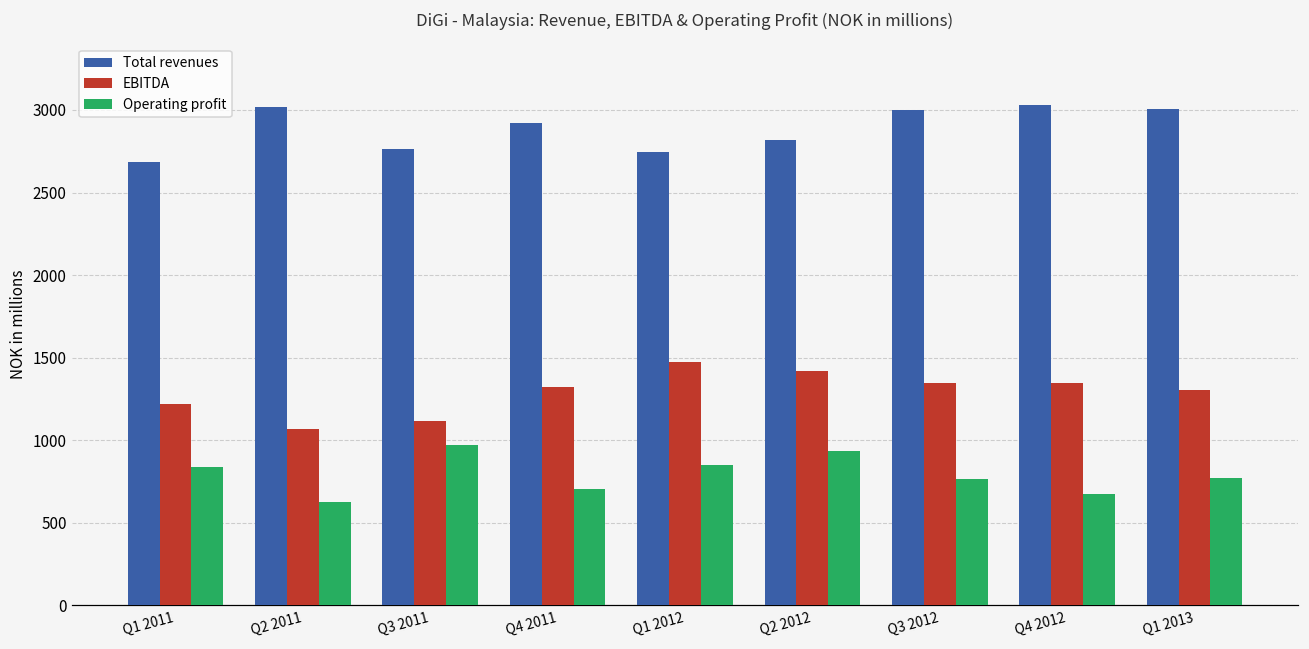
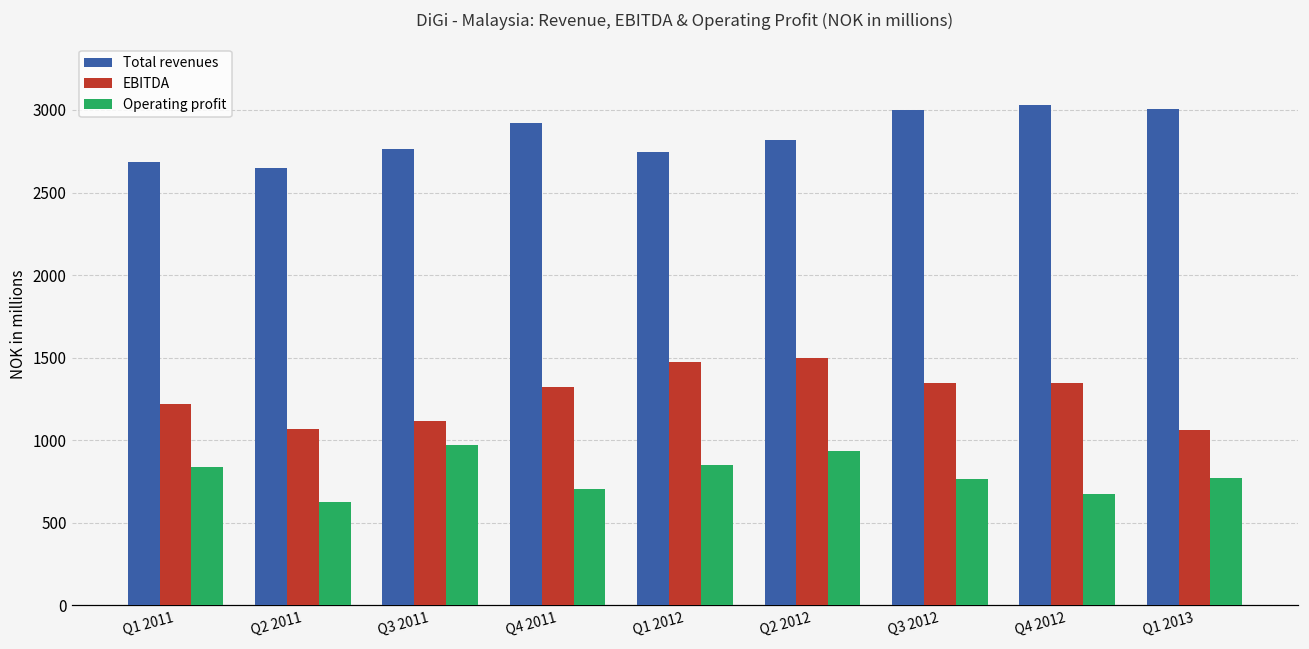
Total revenues, Q2 2011: 3020 -> 2650
EBITDA, Q2 2012: 1420 -> 1500
EBITDA, Q1 2013: 1300 -> 1060
